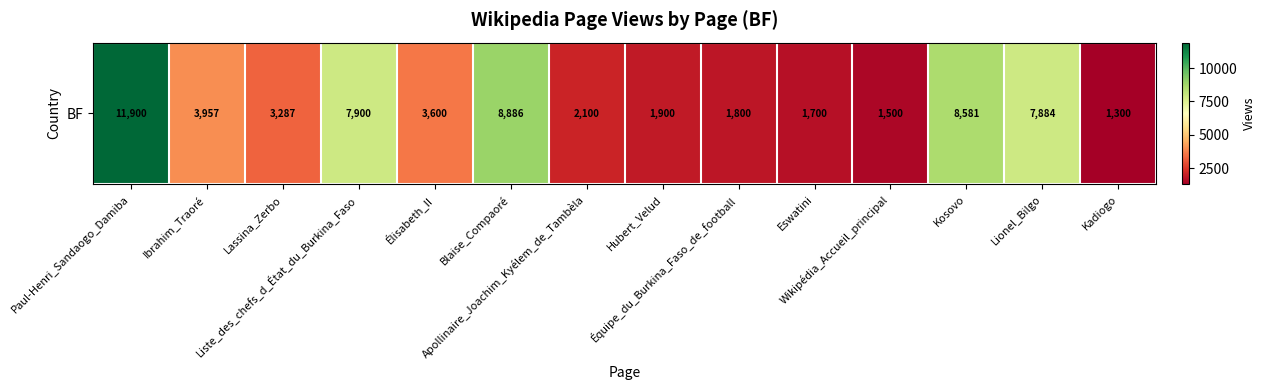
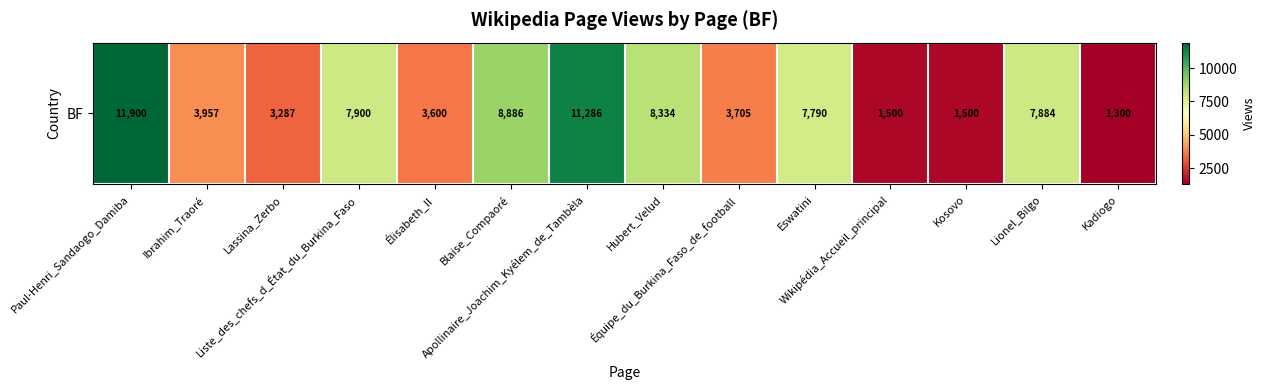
BF, Apollinaire_Joachim_Kyélem_de_Tambèla: 2,100 -> 11,286
BF, Hubert_Velud: 1,900 -> 8,334
BF, Équipe_du_Burkina_Faso_de_football: 1,800 -> 3,705
BF, Eswatini: 1,700 -> 7,790
BF, Kosovo: 8,581 -> 1,500
